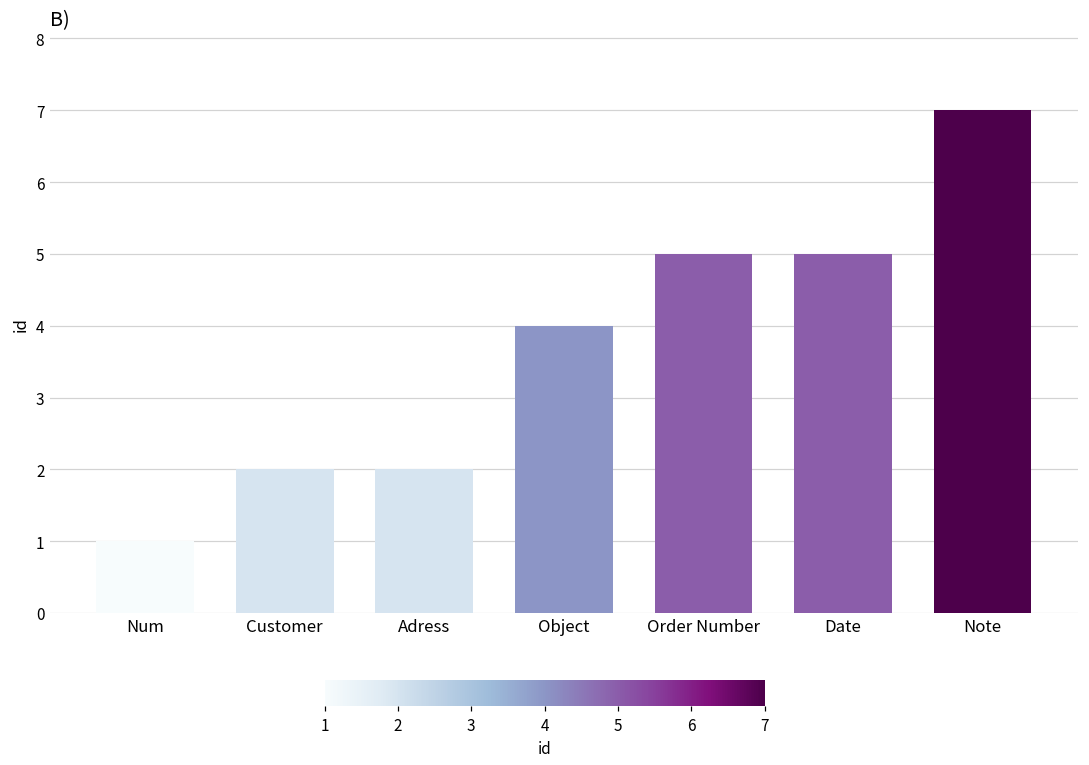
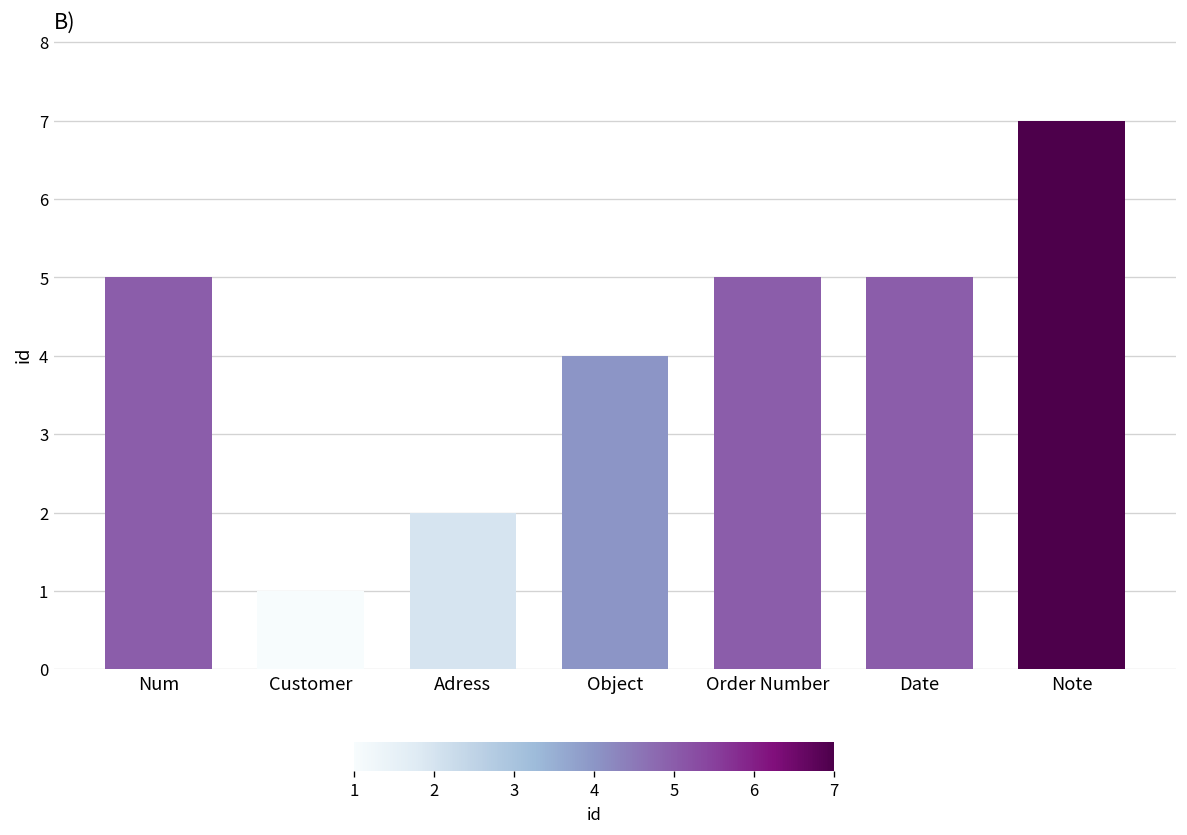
Num: 1 -> 5
Customer: 2 -> 1
